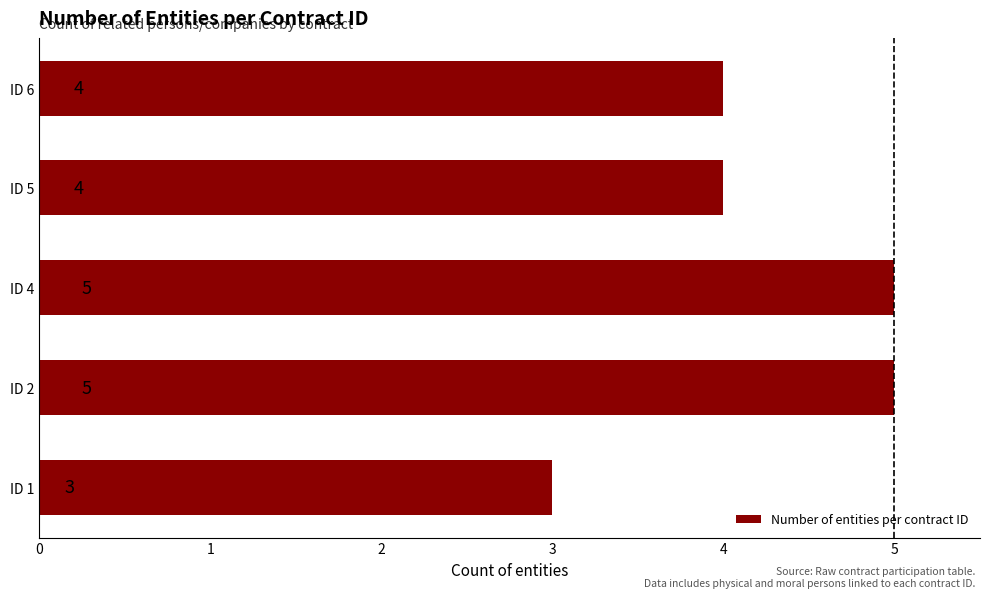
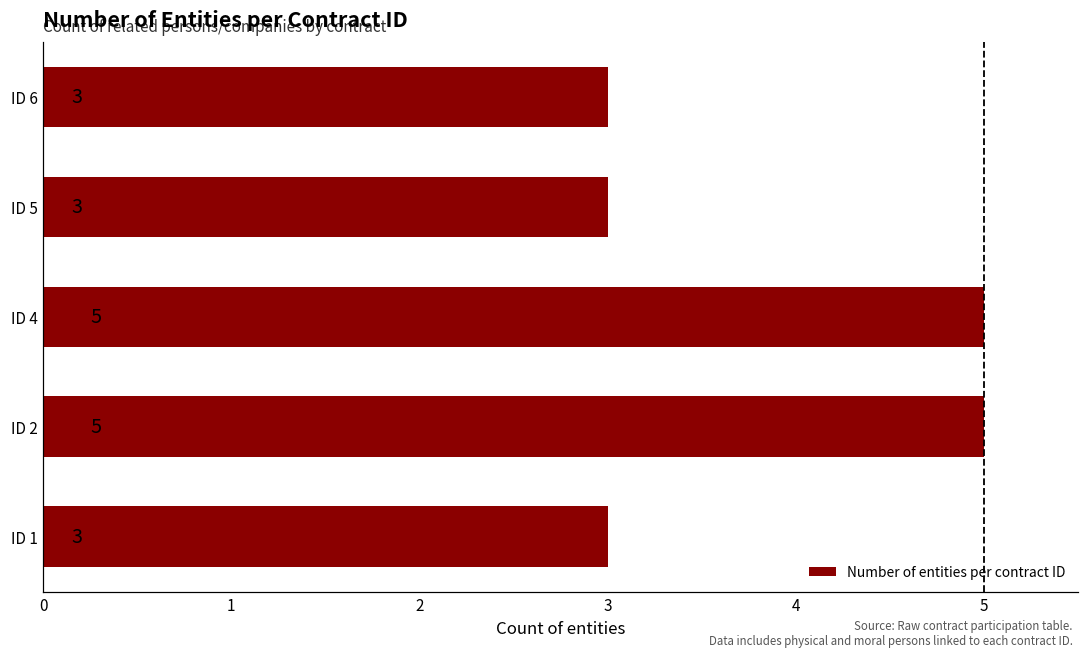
ID 6: 4 -> 3
ID 5: 4 -> 3
